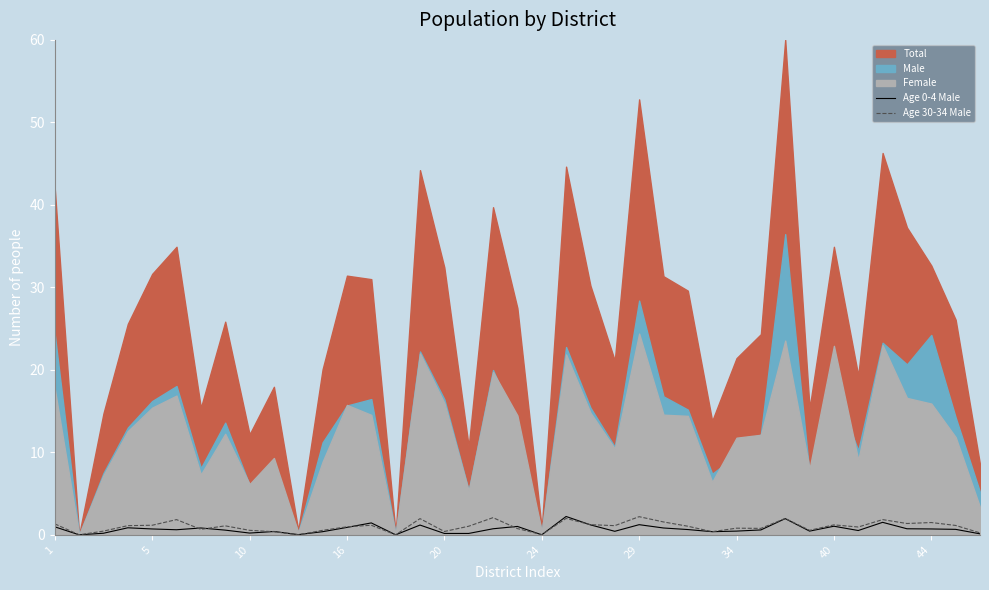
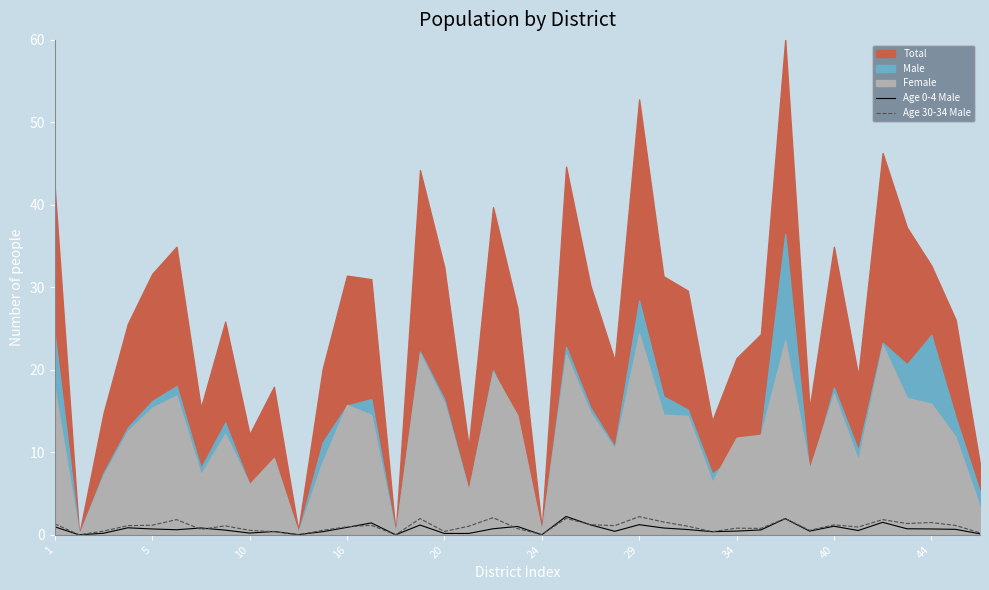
Female, 40: 23 -> 17
